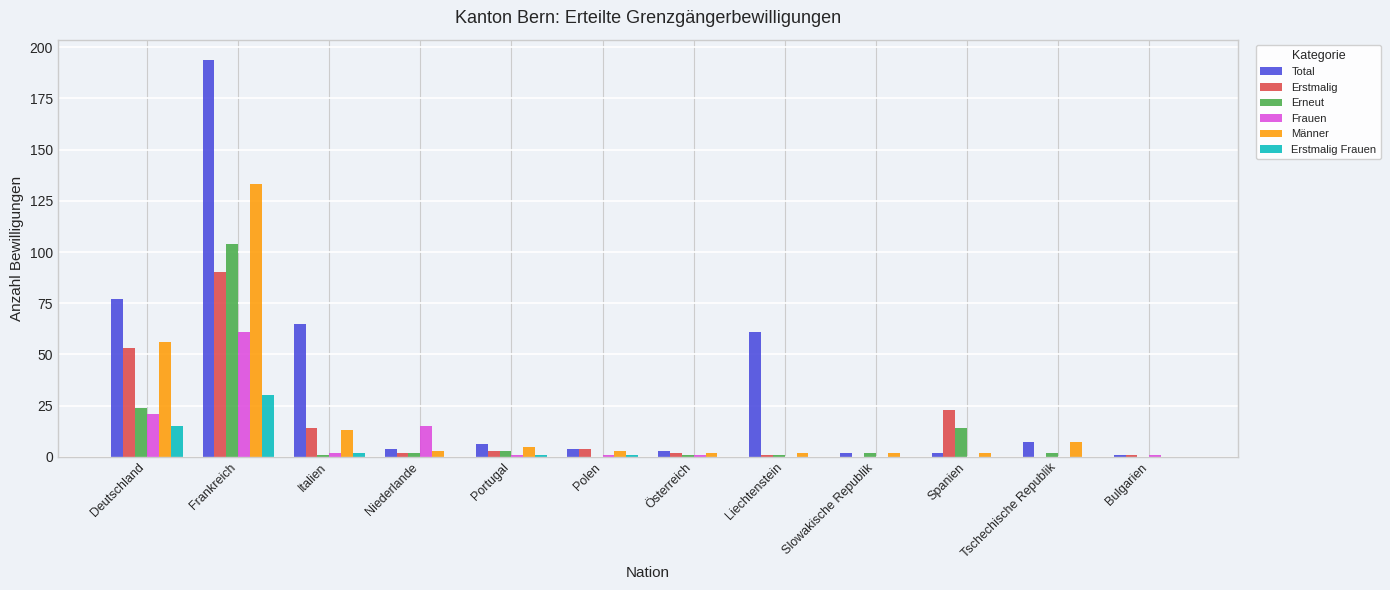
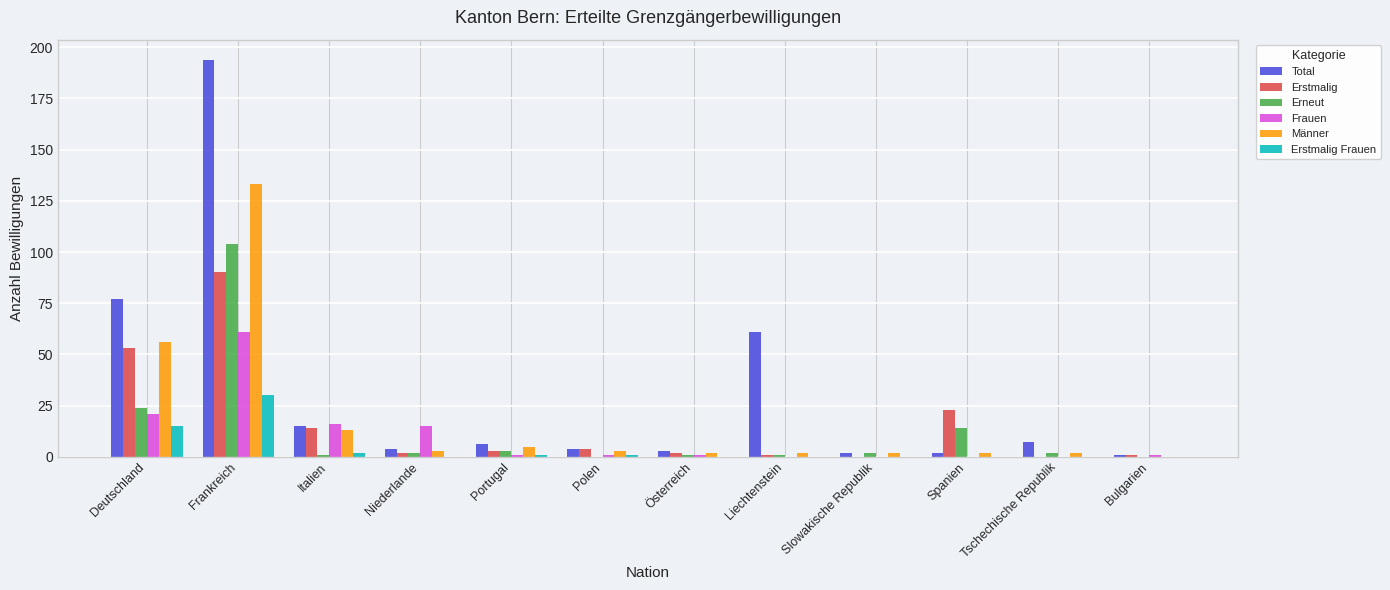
Total, Italien: 65 -> 15
Frauen, Italien: 2 -> 16
Männer, Tschechische Republik: 7 -> 2
